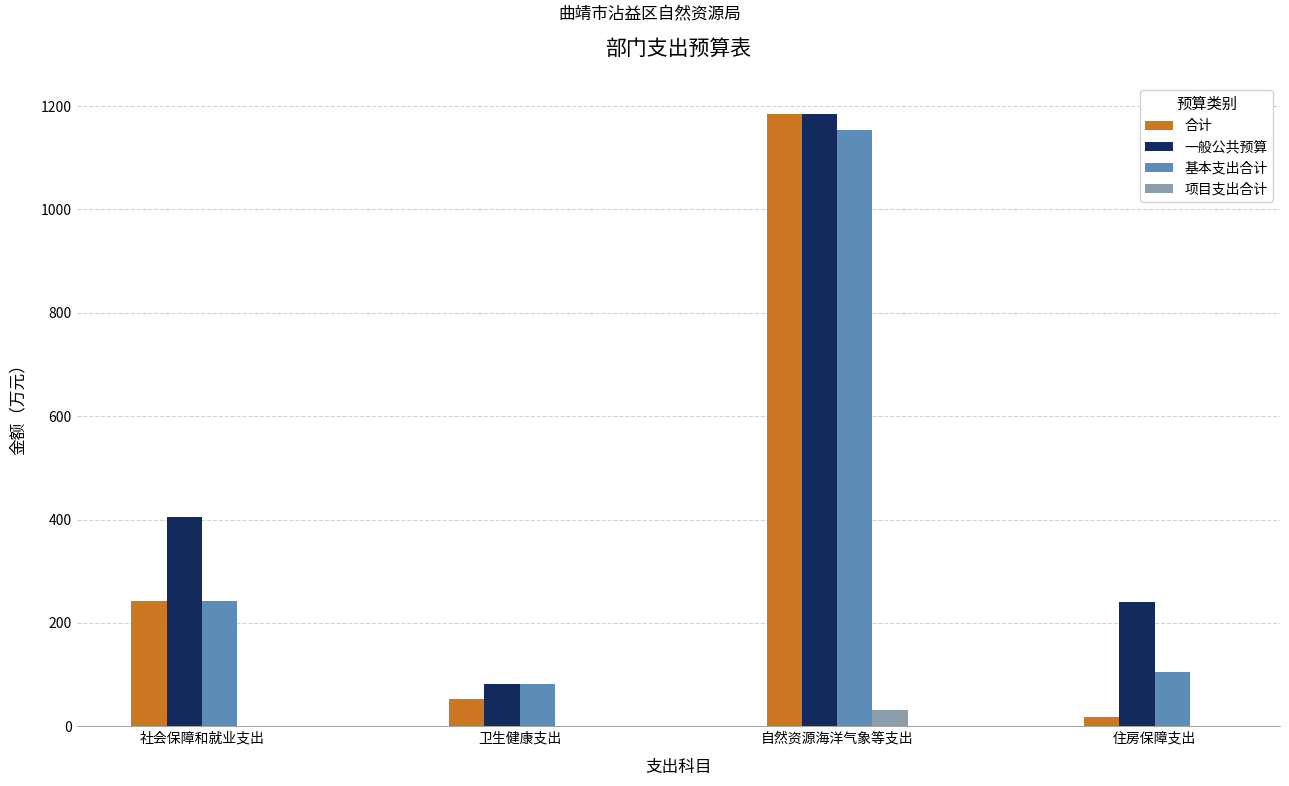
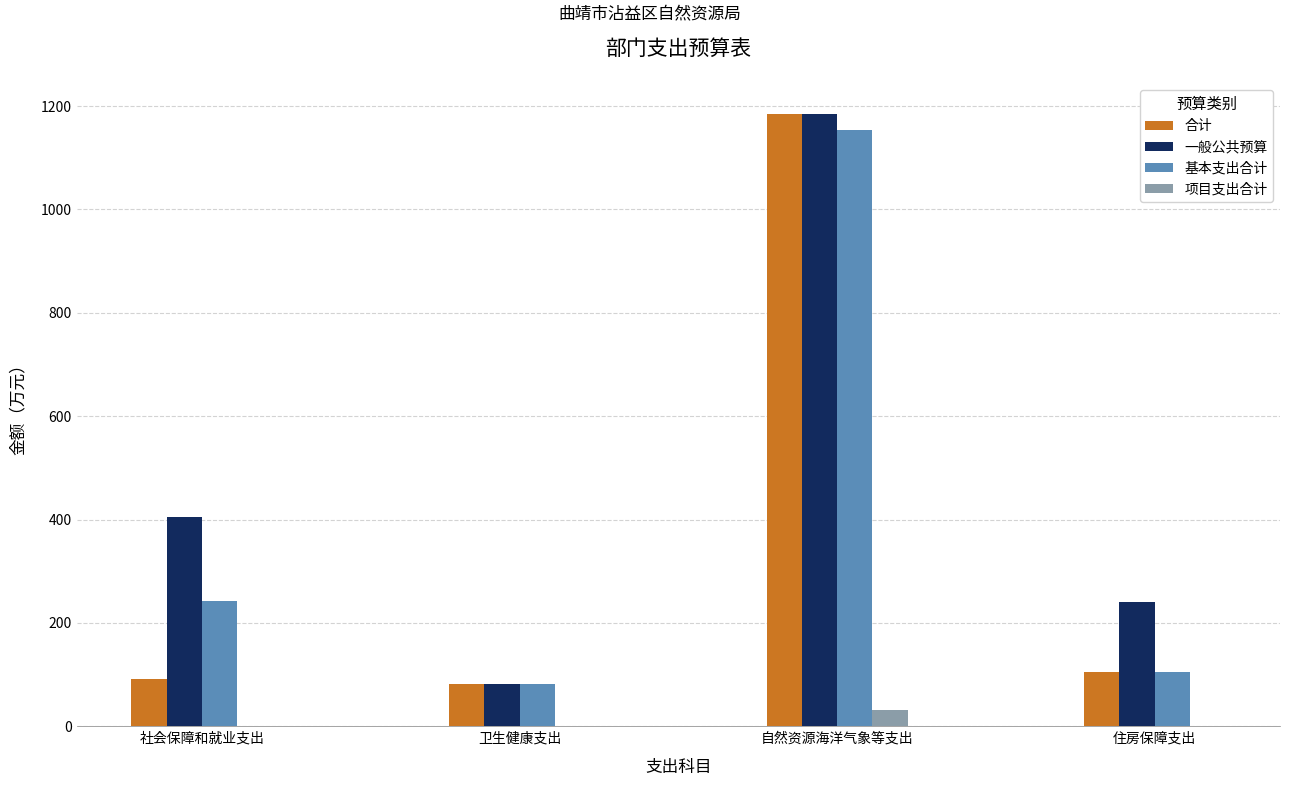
合计, 社会保障和就业支出: 240 -> 90
合计, 卫生健康支出: 50 -> 80
合计, 住房保障支出: 20 -> 110
